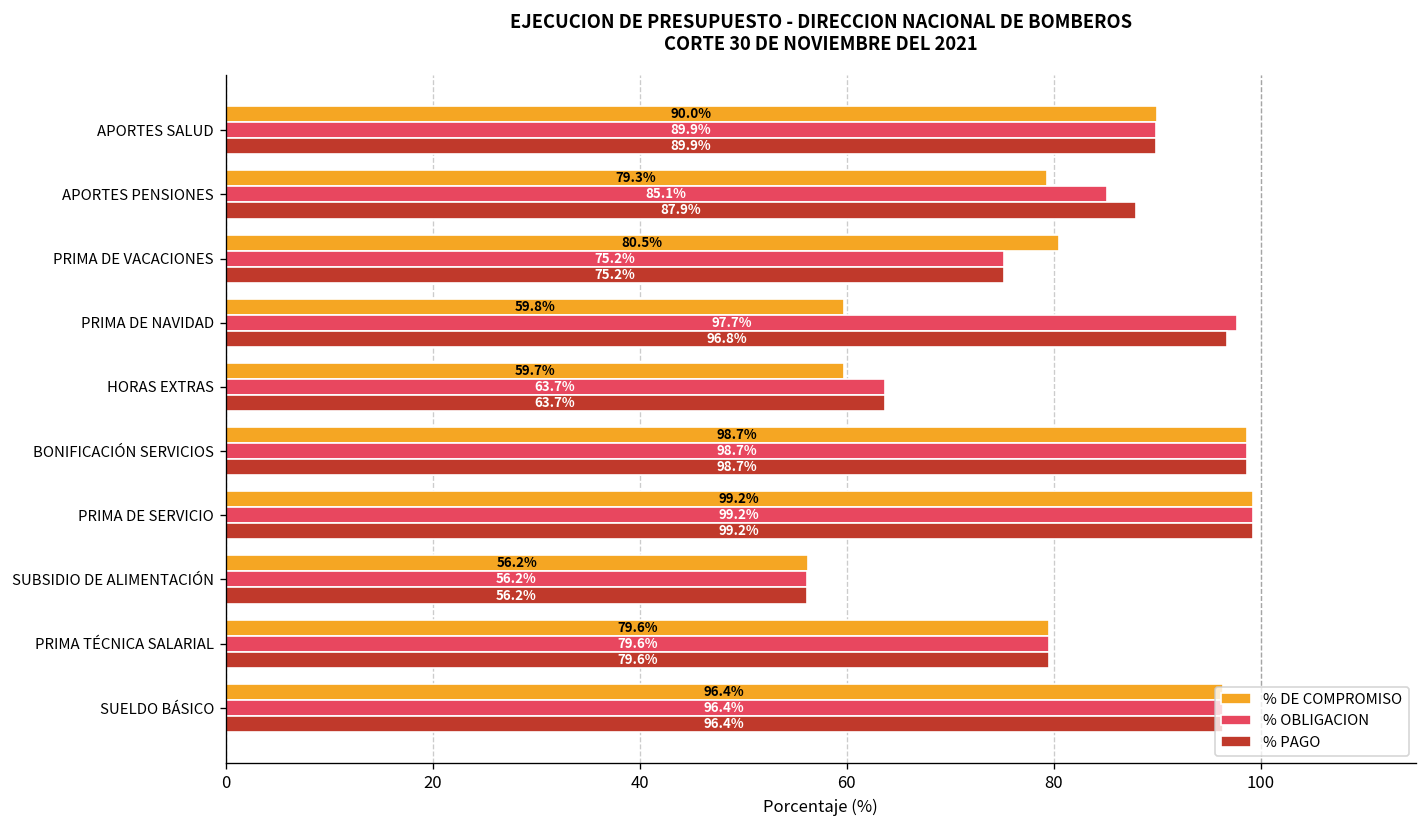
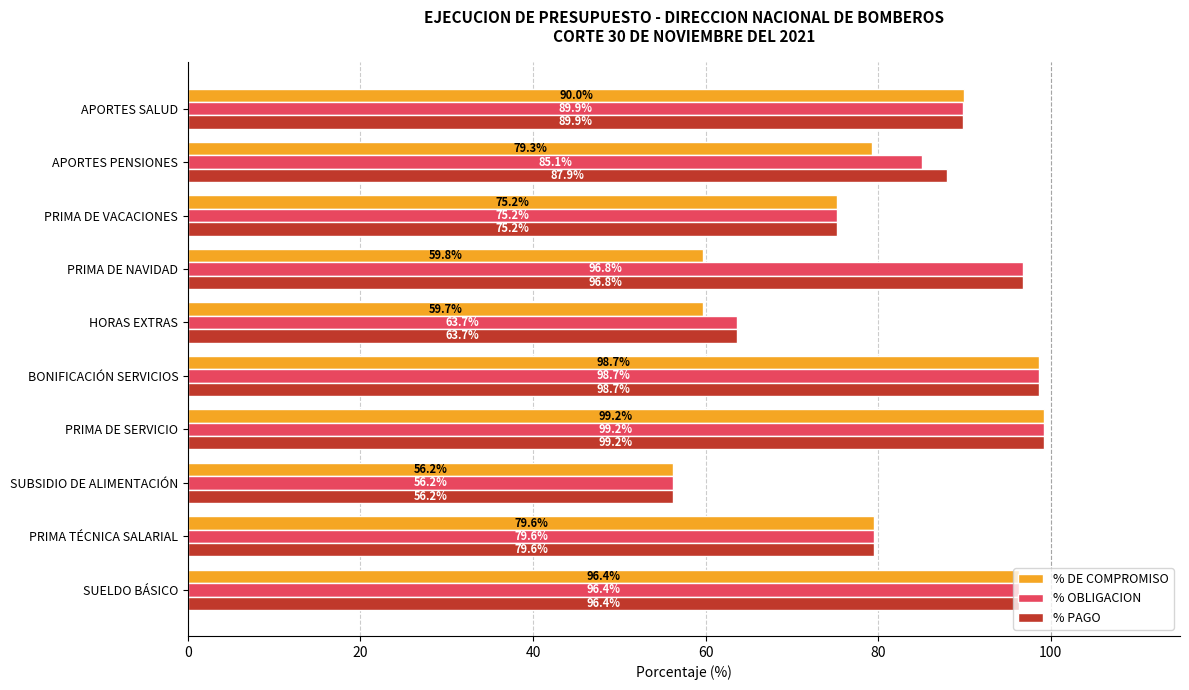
% DE COMPROMISO, PRIMA DE VACACIONES: 80.5% -> 75.2%
% OBLIGACION, PRIMA DE NAVIDAD: 97.7% -> 96.8%
